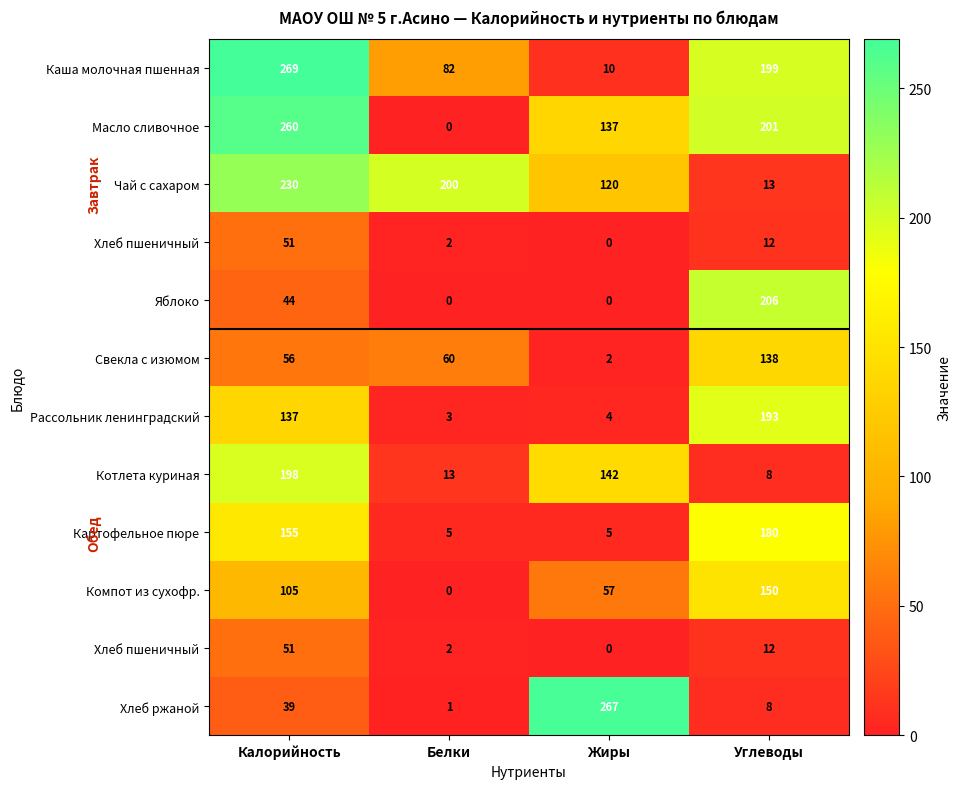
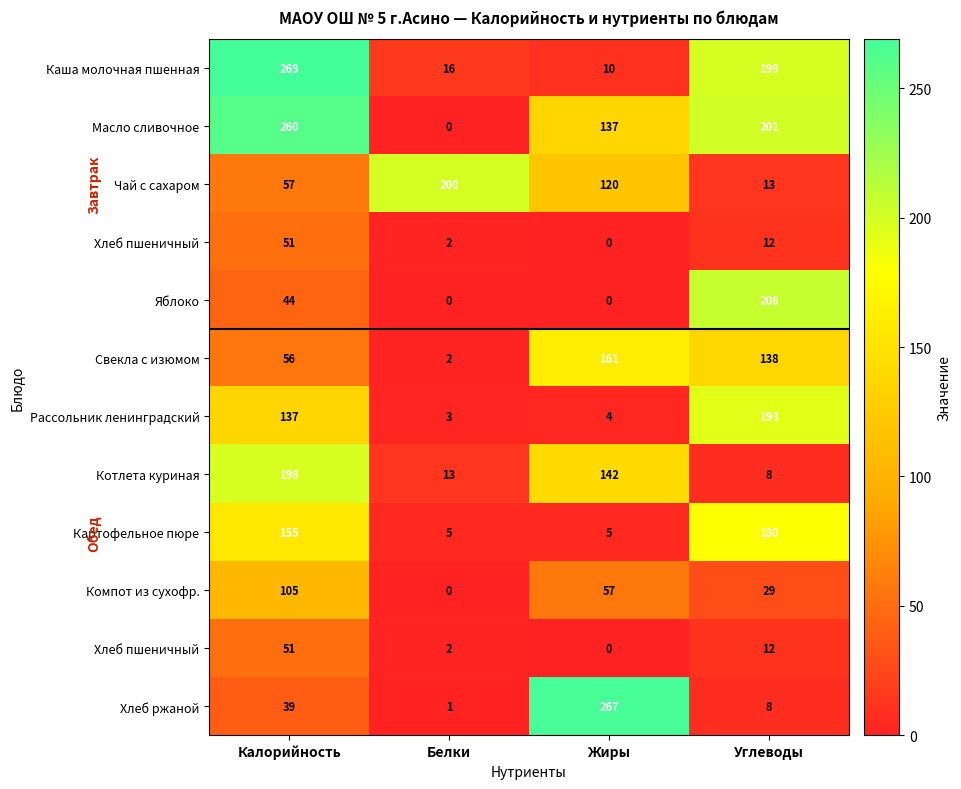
Каша молочная пшенная, Белки: 82 -> 16
Чай с сахаром, Калорийность: 230 -> 57
Свекла с изюмом, Белки: 60 -> 2
Свекла с изюмом, Жиры: 2 -> 161
Компот из сухофр., Углеводы: 150 -> 29
